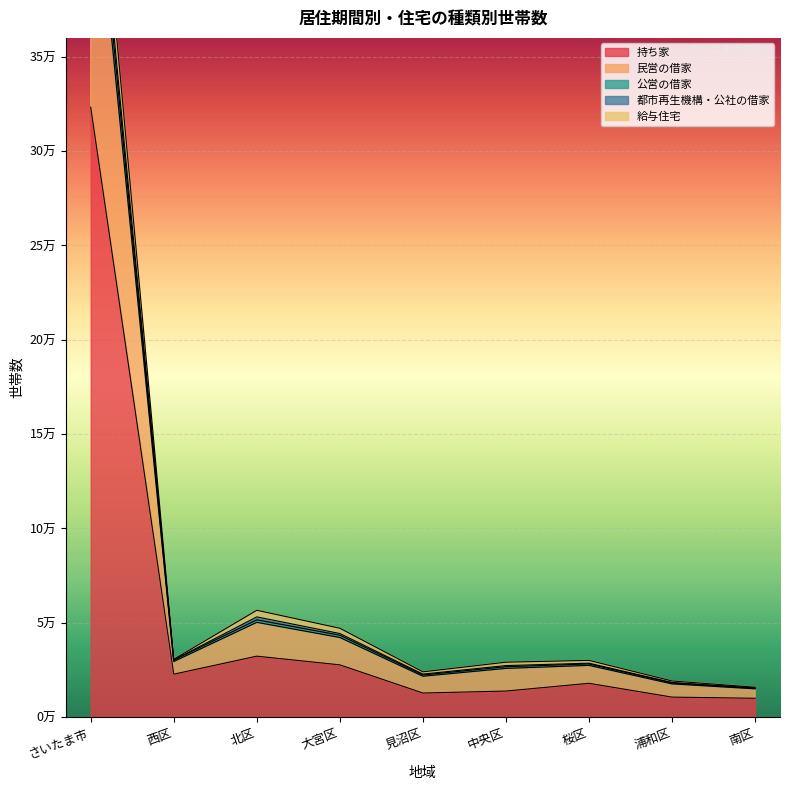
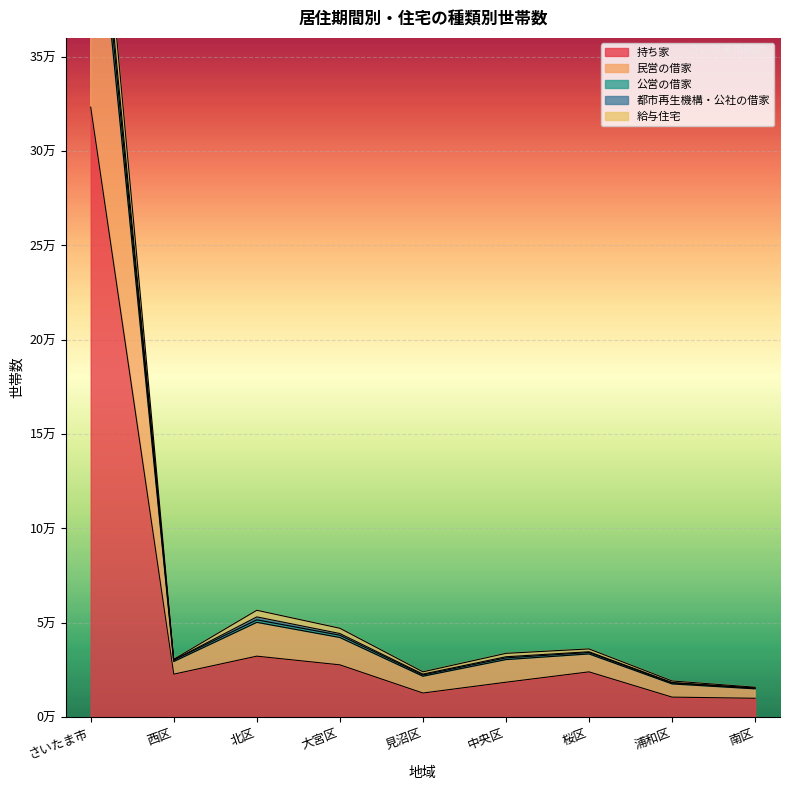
持ち家, 中央区: 1.4万 -> 1.9万
持ち家, 桜区: 1.8万 -> 2.4万
